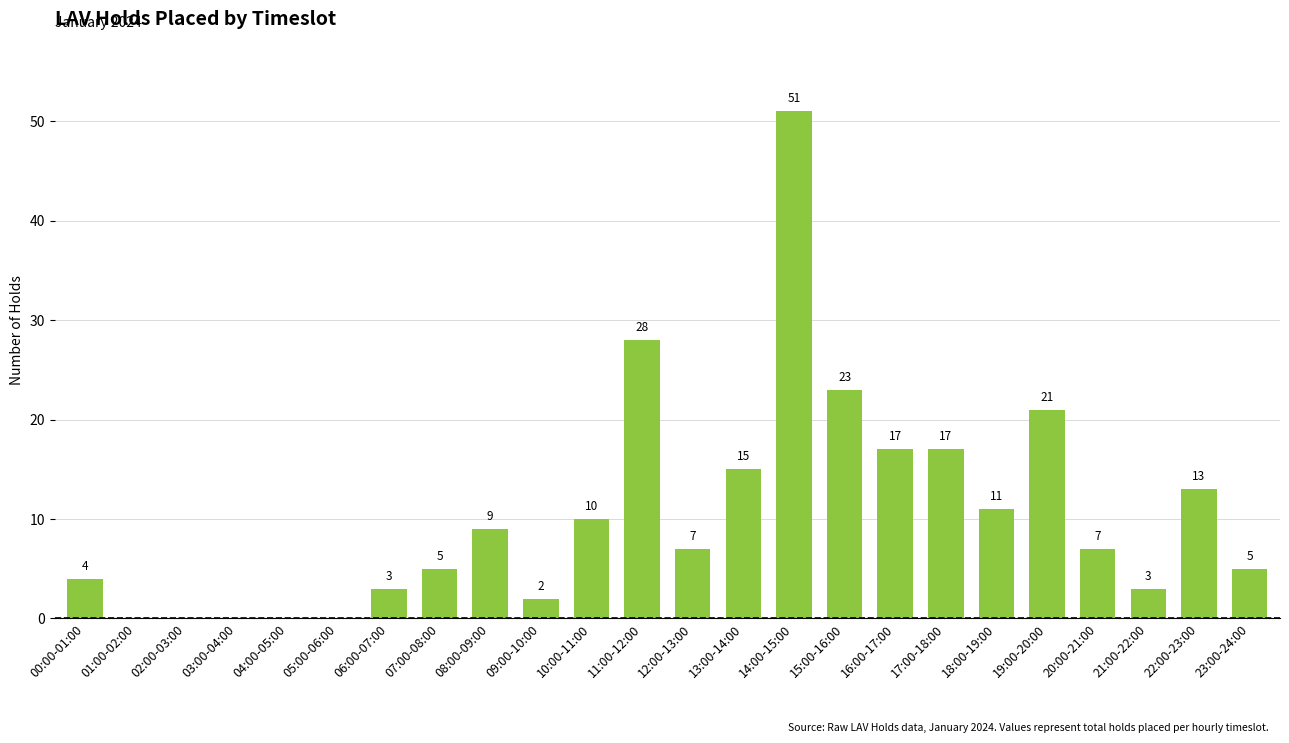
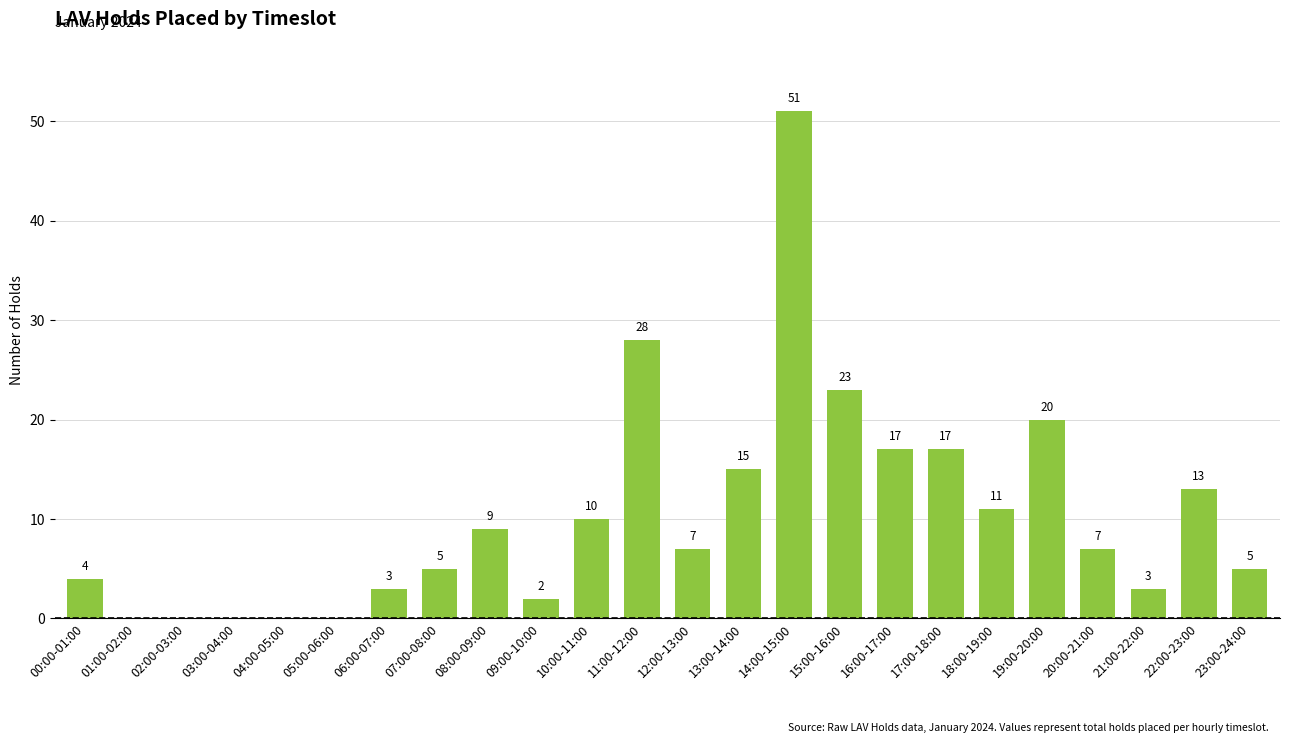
19:00-20:00: 21 -> 20
